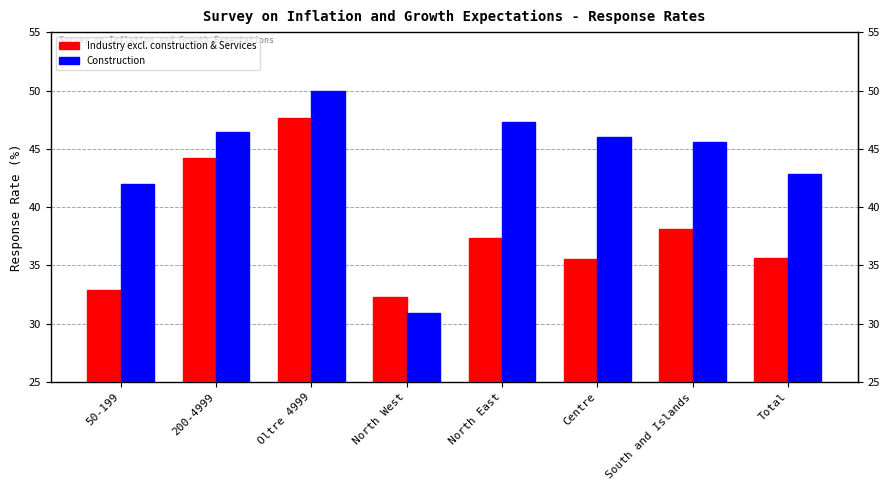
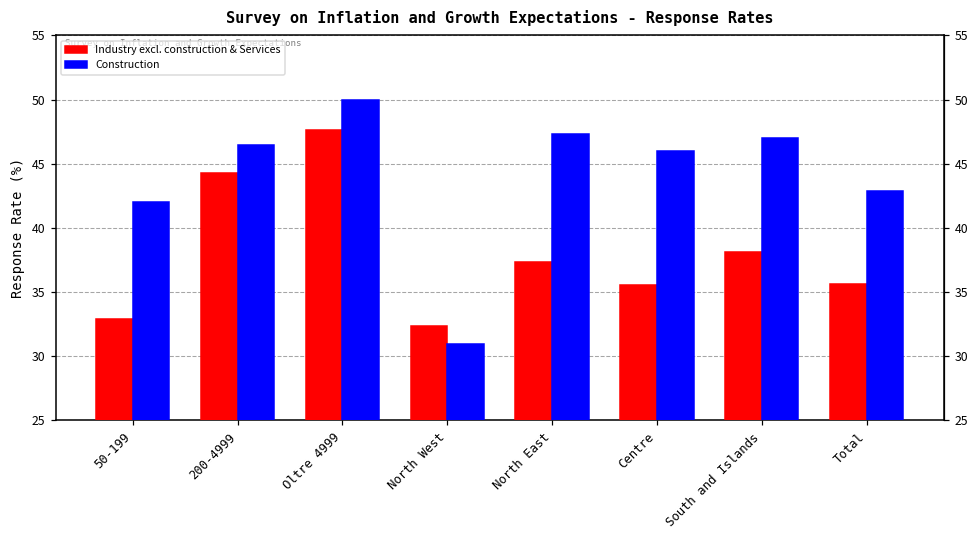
Construction, South and Islands: 45.6 -> 47.0
